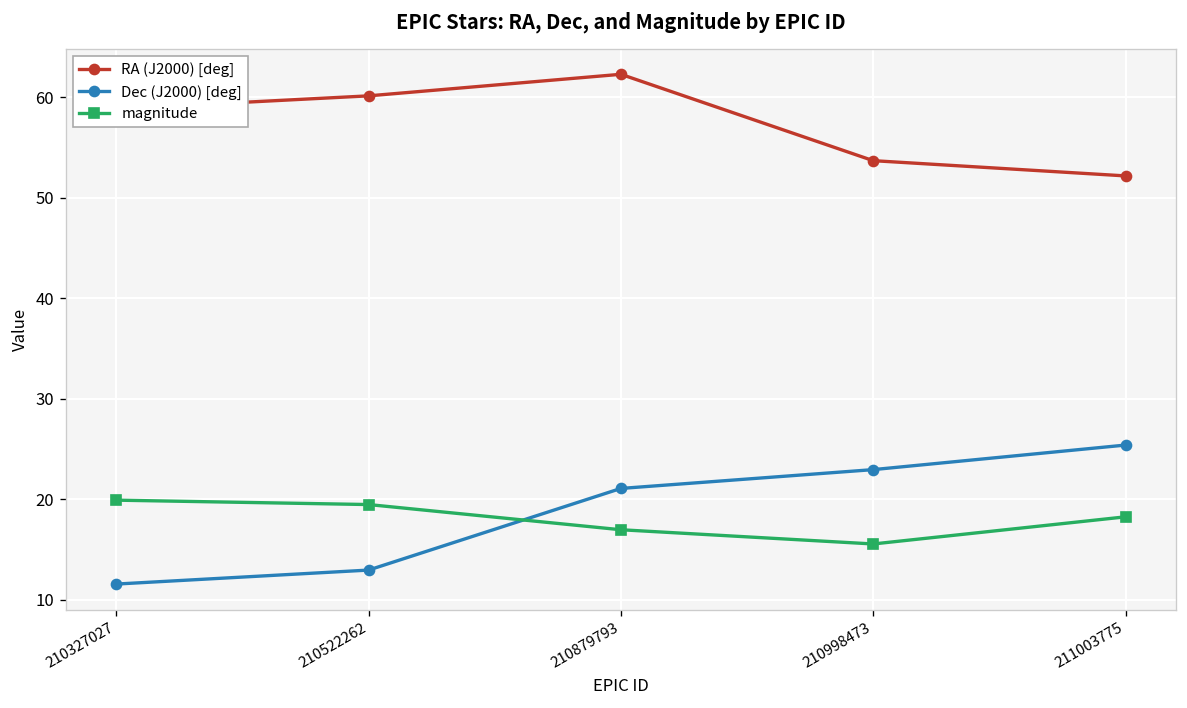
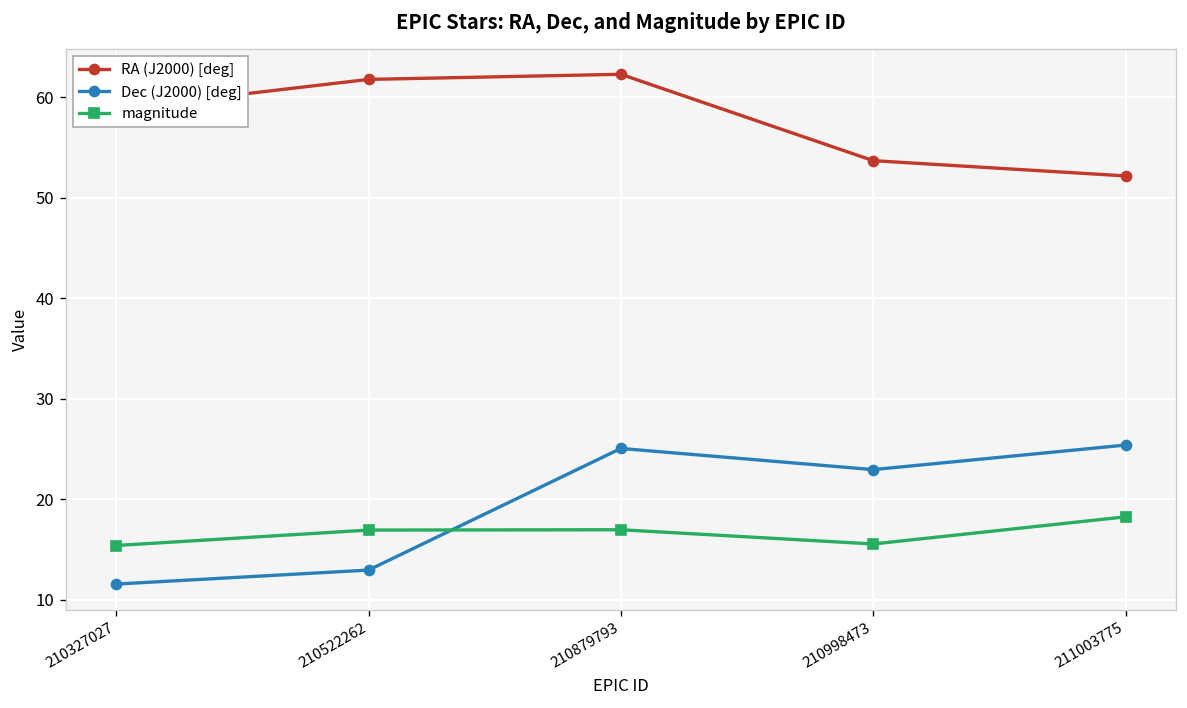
magnitude, 210327027: 20 -> 15
RA (J2000) [deg], 210522262: 60 -> 62
magnitude, 210522262: 19 -> 17
Dec (J2000) [deg], 210879793: 21 -> 25
